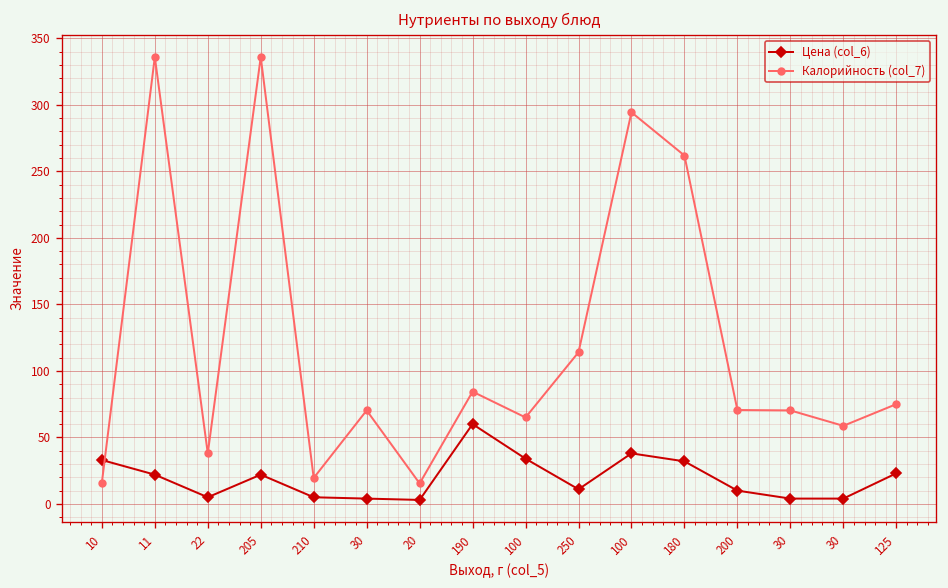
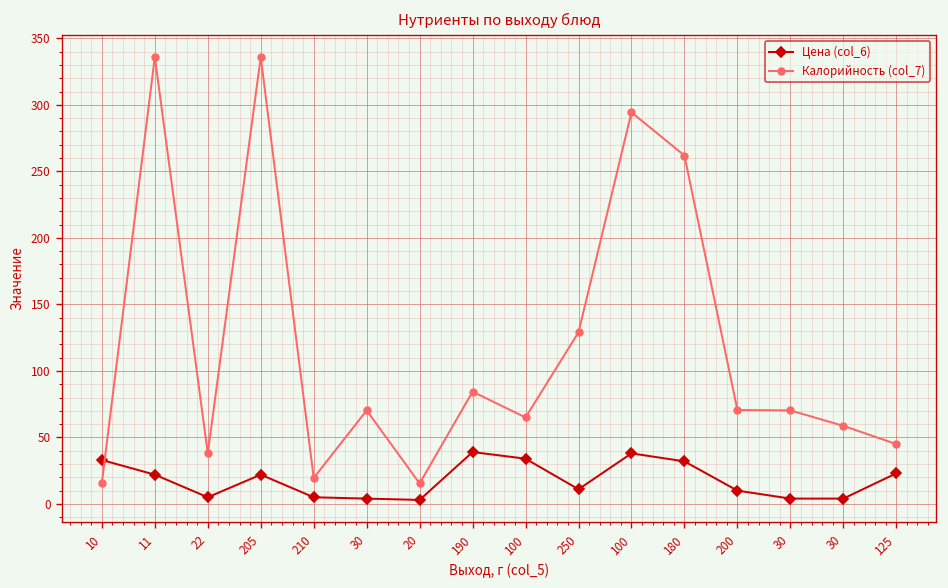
Цена (col_6), 190: 60 -> 39
Калорийность (col_7), 250: 114 -> 129
Калорийность (col_7), 125: 75 -> 45
